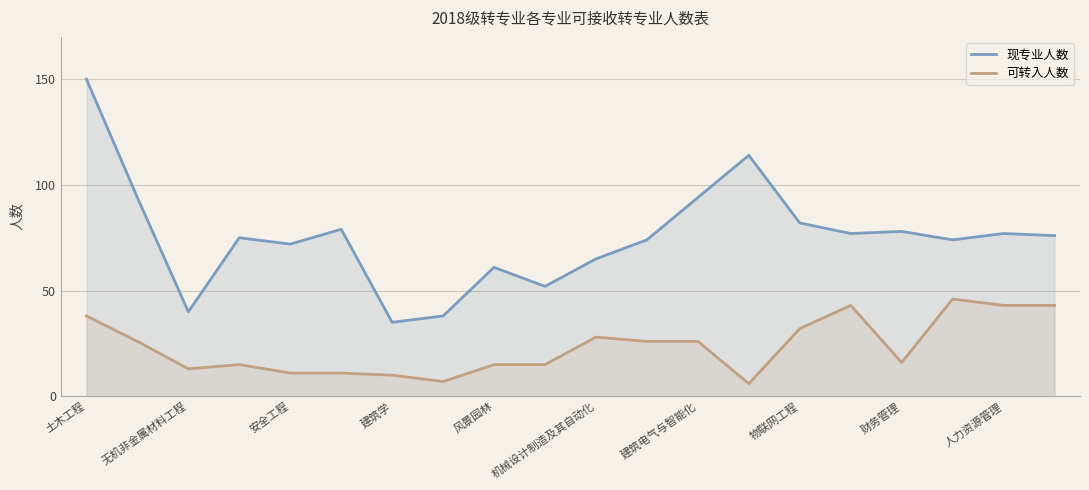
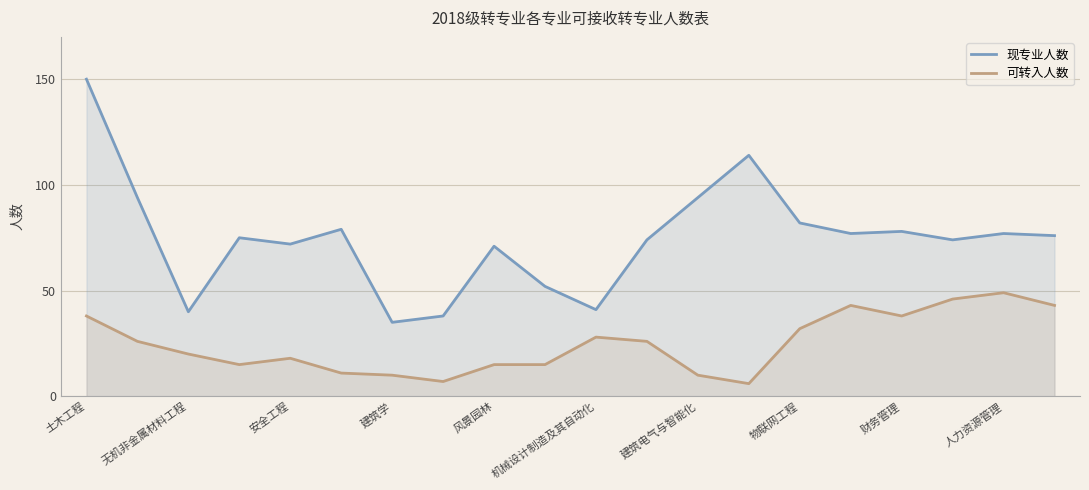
可转入人数, 无机非金属材料工程: 13 -> 20
可转入人数, 安全工程: 11 -> 18
现专业人数, 风景园林: 61 -> 71
现专业人数, 机械设计制造及其自动化: 65 -> 41
可转入人数, 建筑电气与智能化: 26 -> 10
可转入人数, 财务管理: 16 -> 38
可转入人数, 人力资源管理: 43 -> 49
